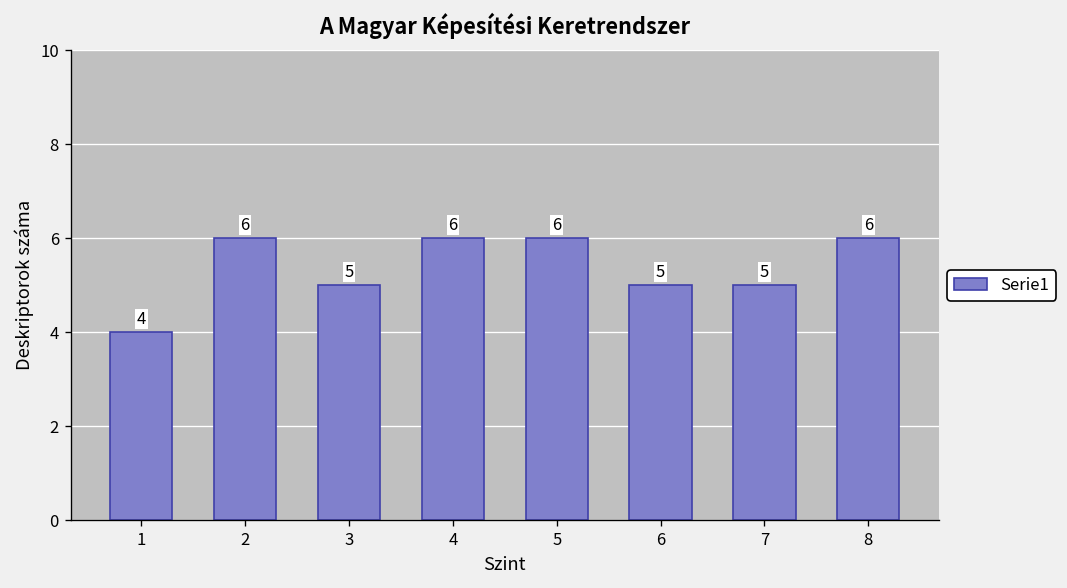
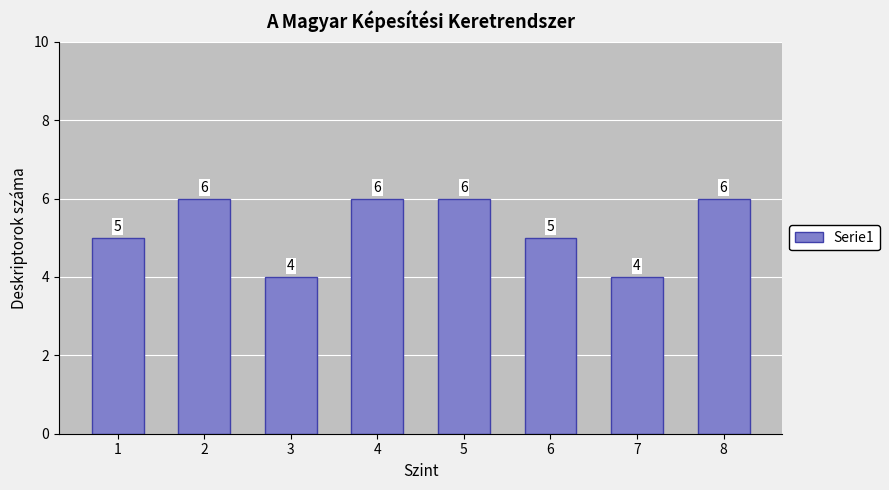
1: 4 -> 5
3: 5 -> 4
7: 5 -> 4
